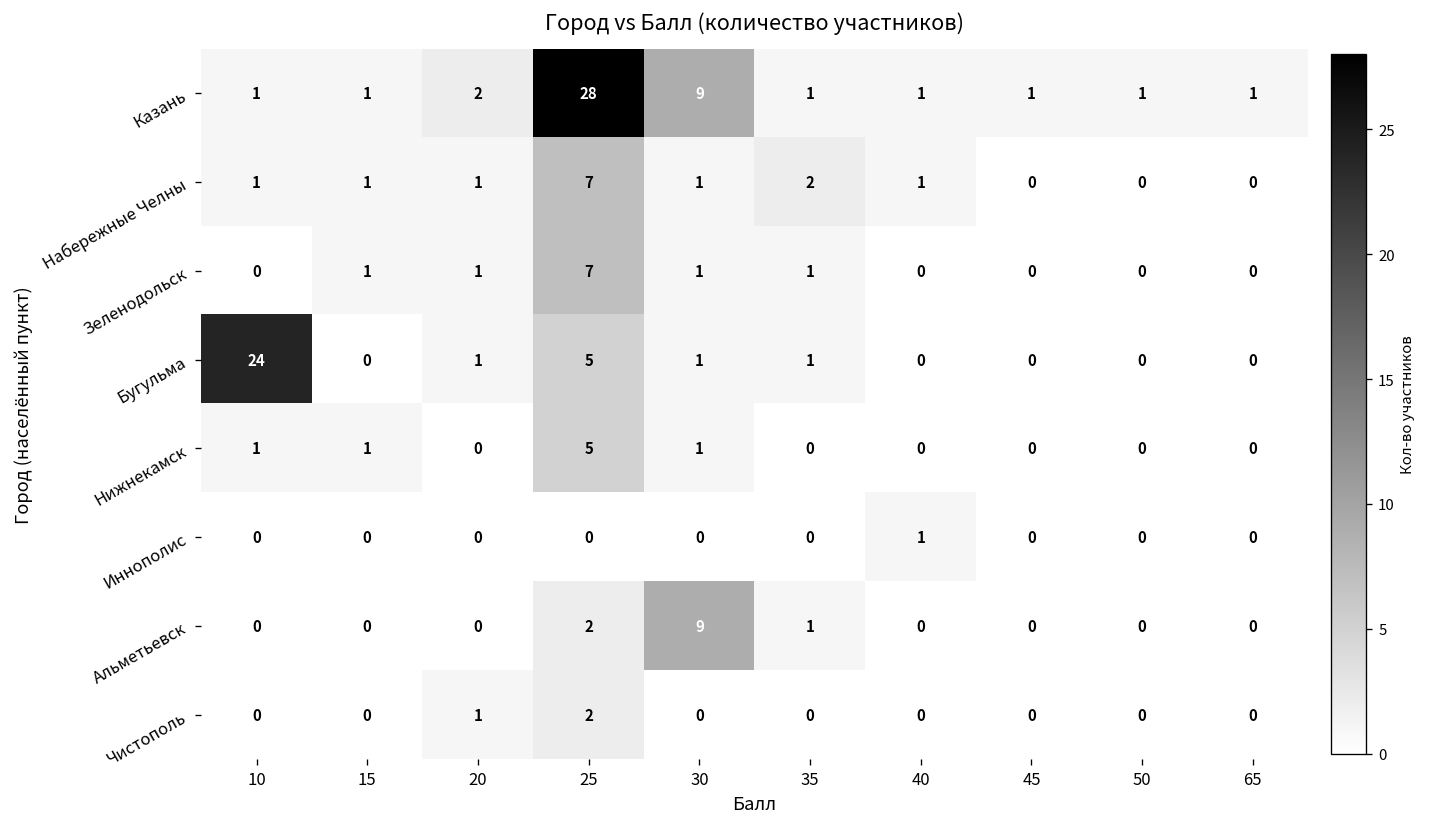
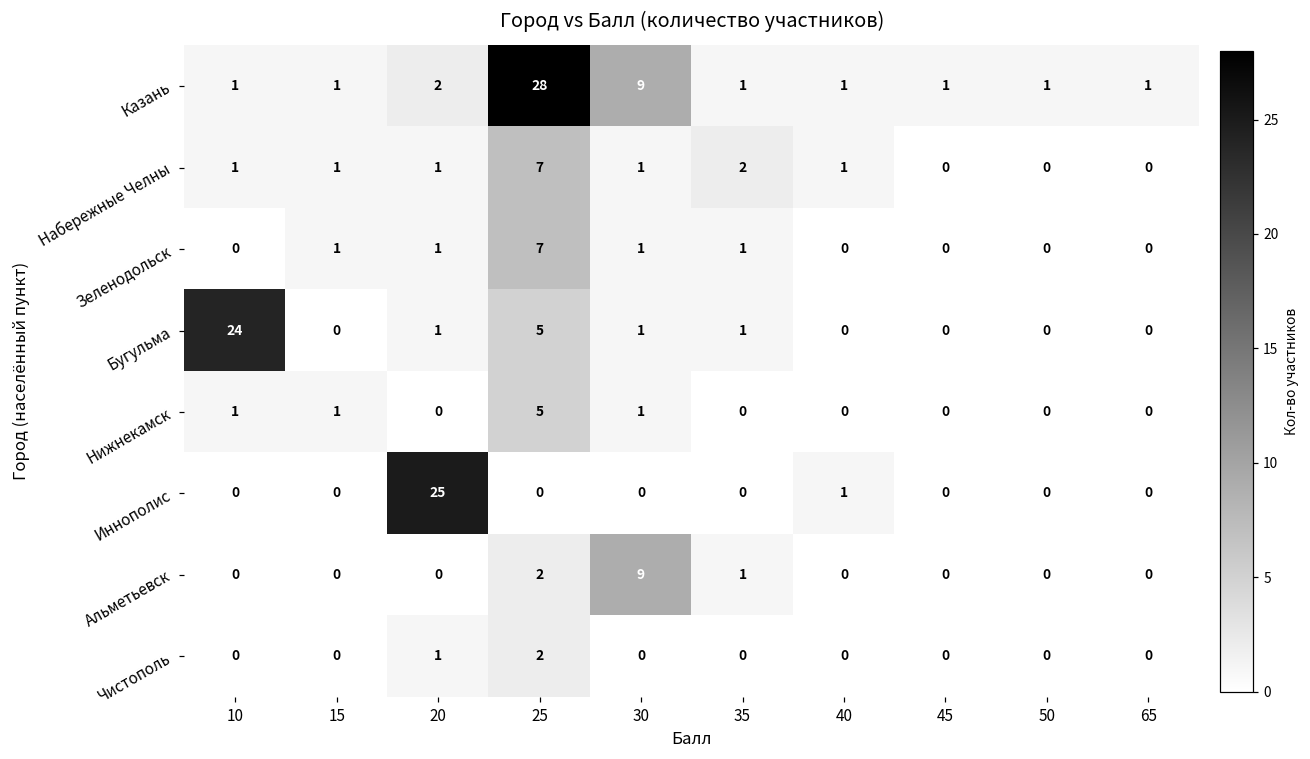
Иннополис, 20: 0 -> 25
